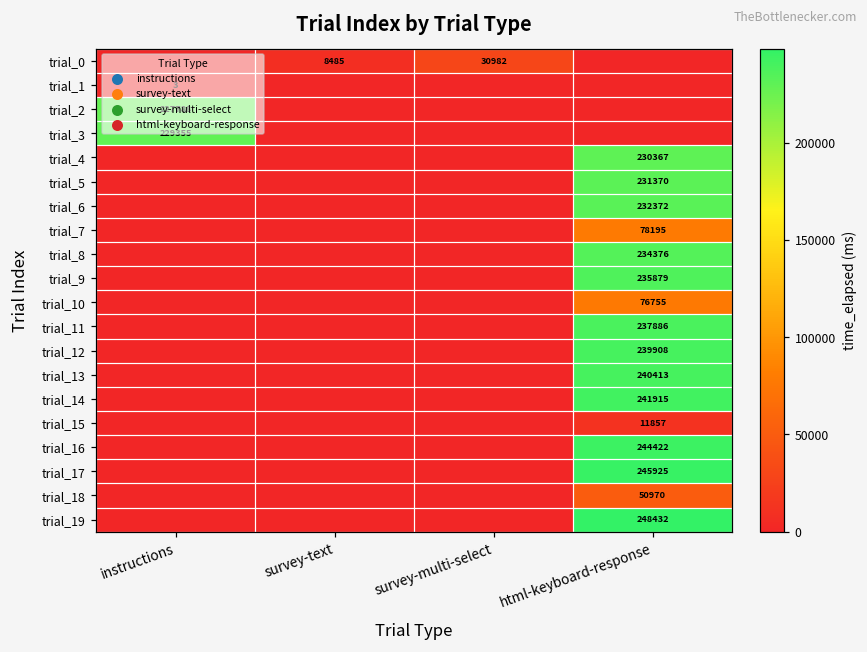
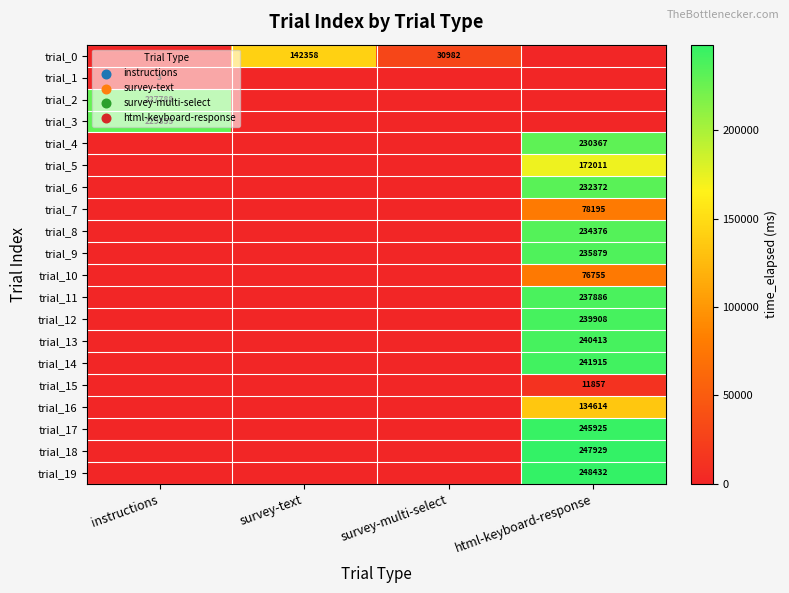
trial_0, survey-text: 8485 -> 142358
trial_5, html-keyboard-response: 231370 -> 172011
trial_16, html-keyboard-response: 244422 -> 134614
trial_18, html-keyboard-response: 50970 -> 247929
